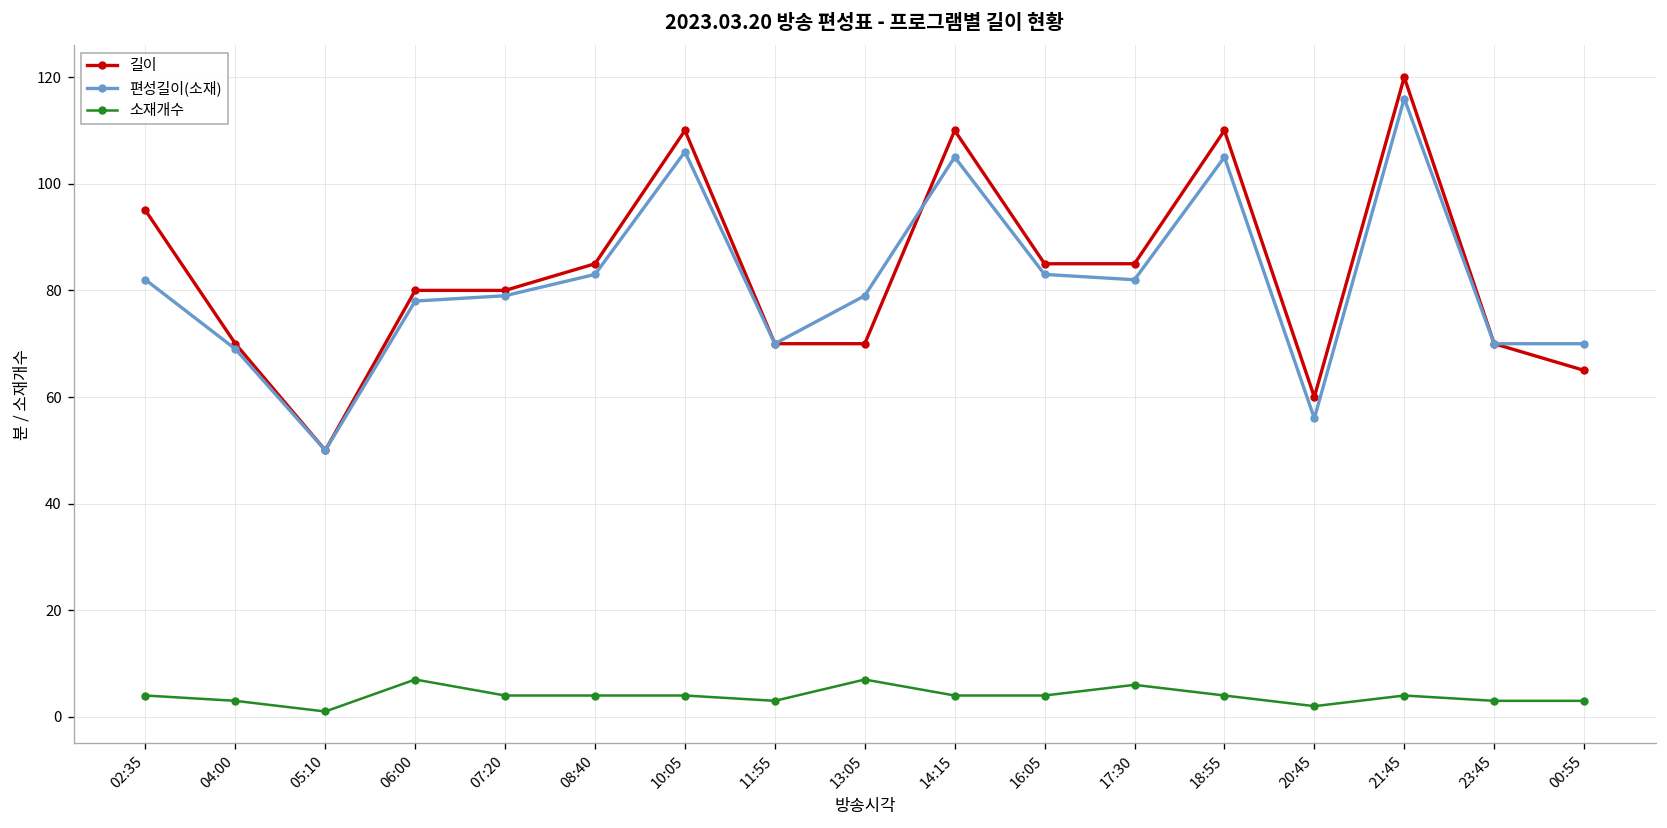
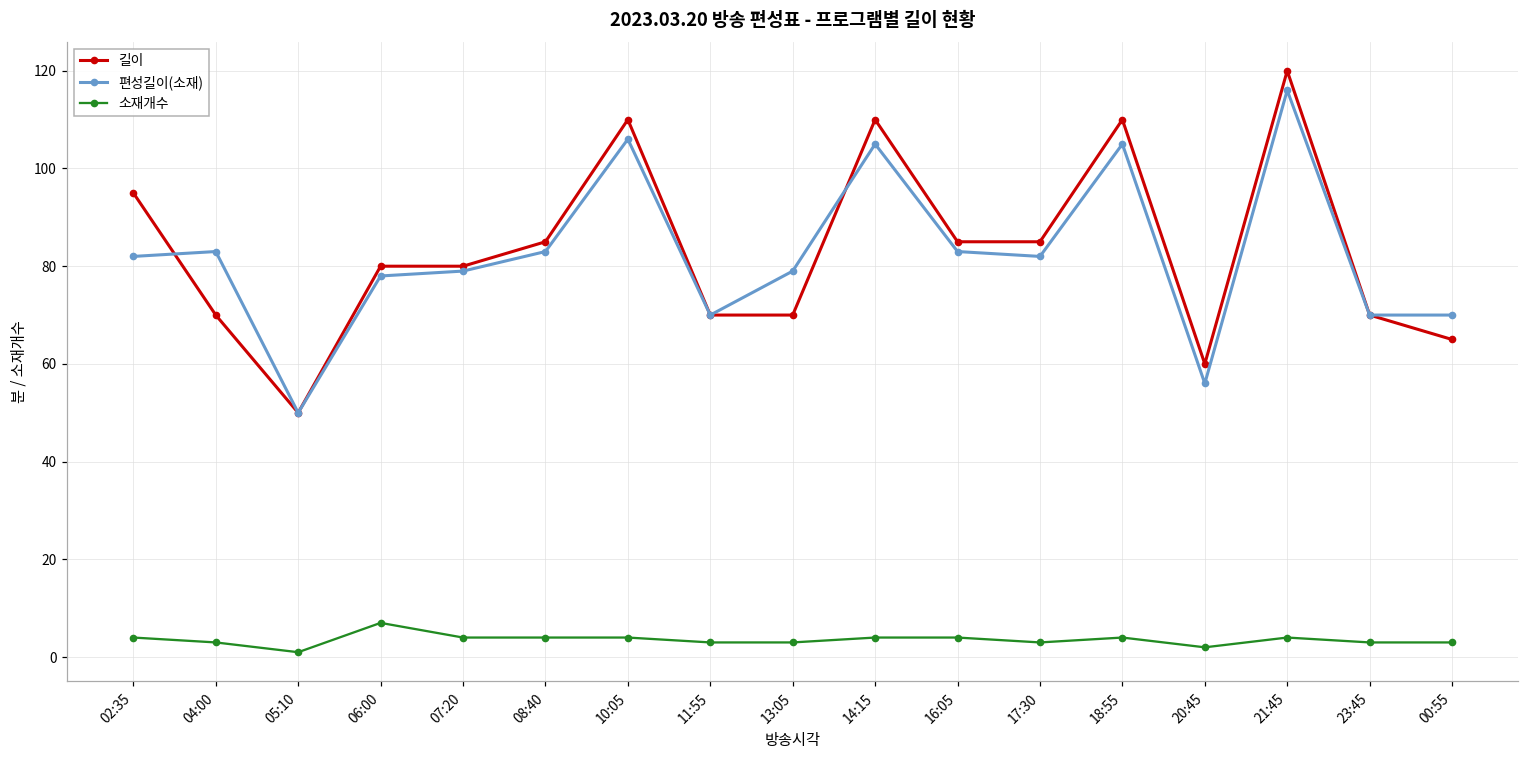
편성길이(소재), 04:00: 69 -> 83
소재개수, 13:05: 7 -> 3
소재개수, 17:30: 6 -> 3
